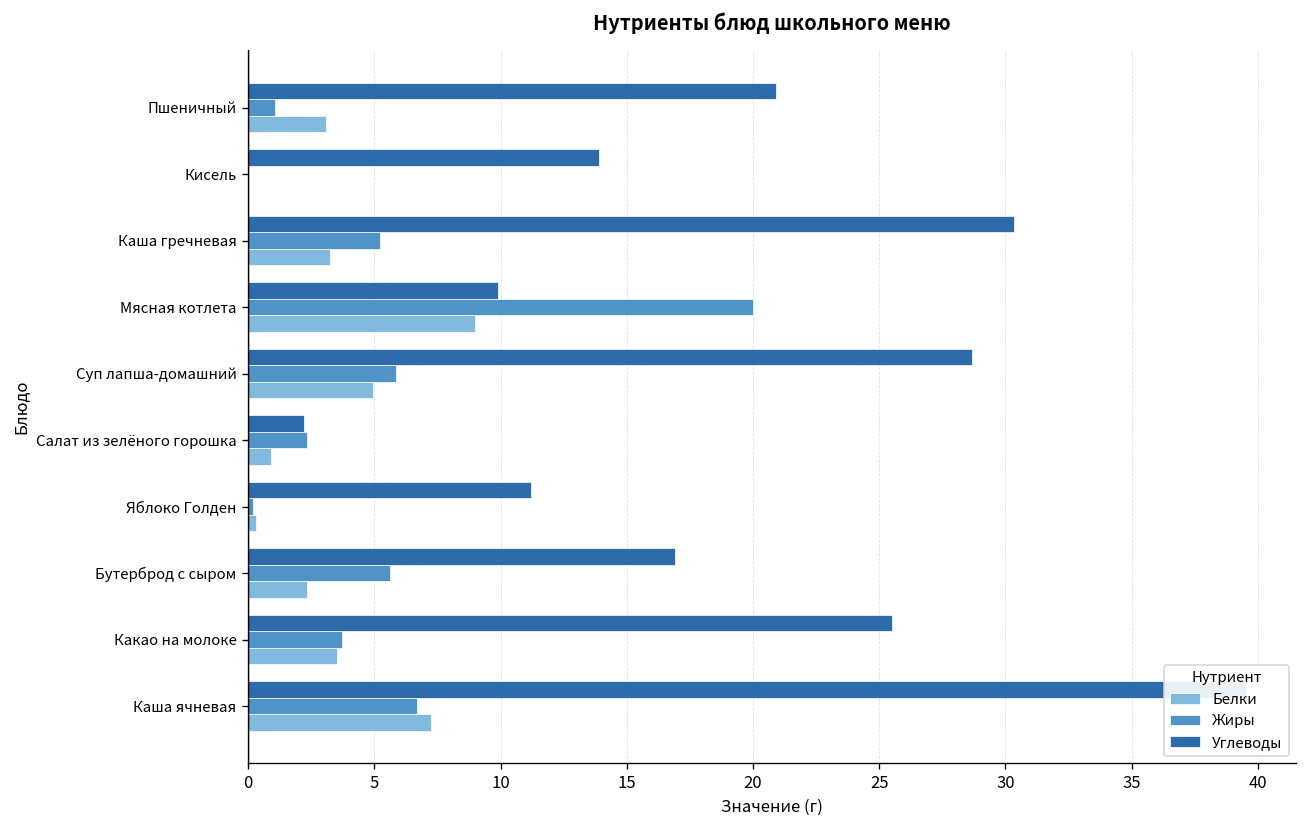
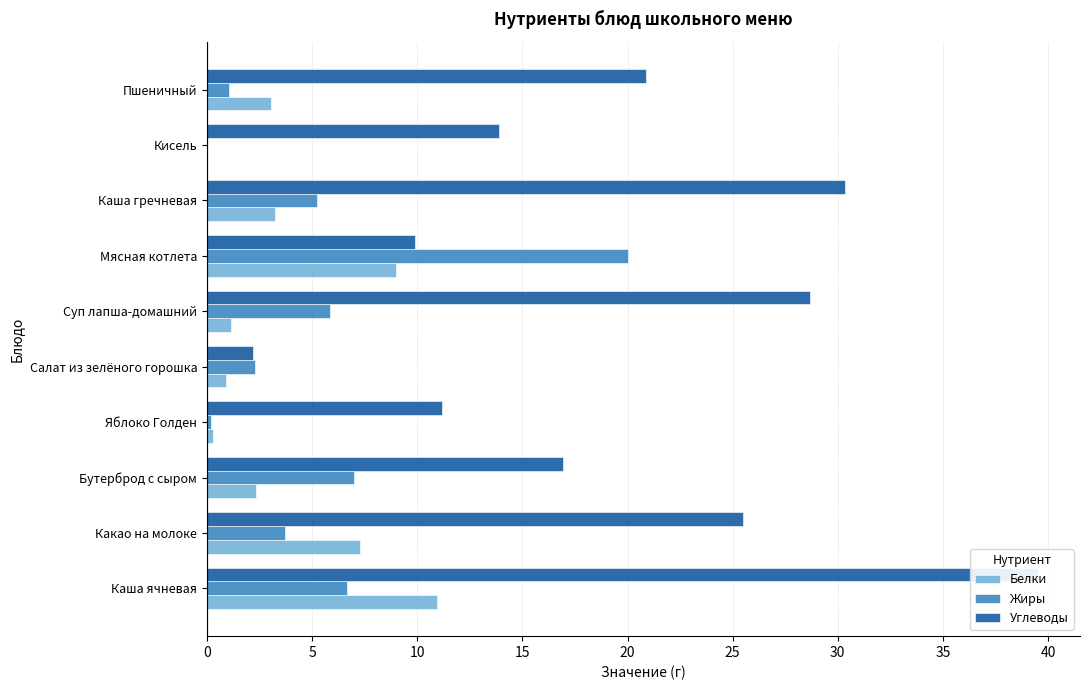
Белки, Суп лапша-домашний: 4.9 -> 1.1
Жиры, Бутерброд с сыром: 5.6 -> 7.0
Белки, Какао на молоке: 3.5 -> 7.3
Белки, Каша ячневая: 7.2 -> 10.9
